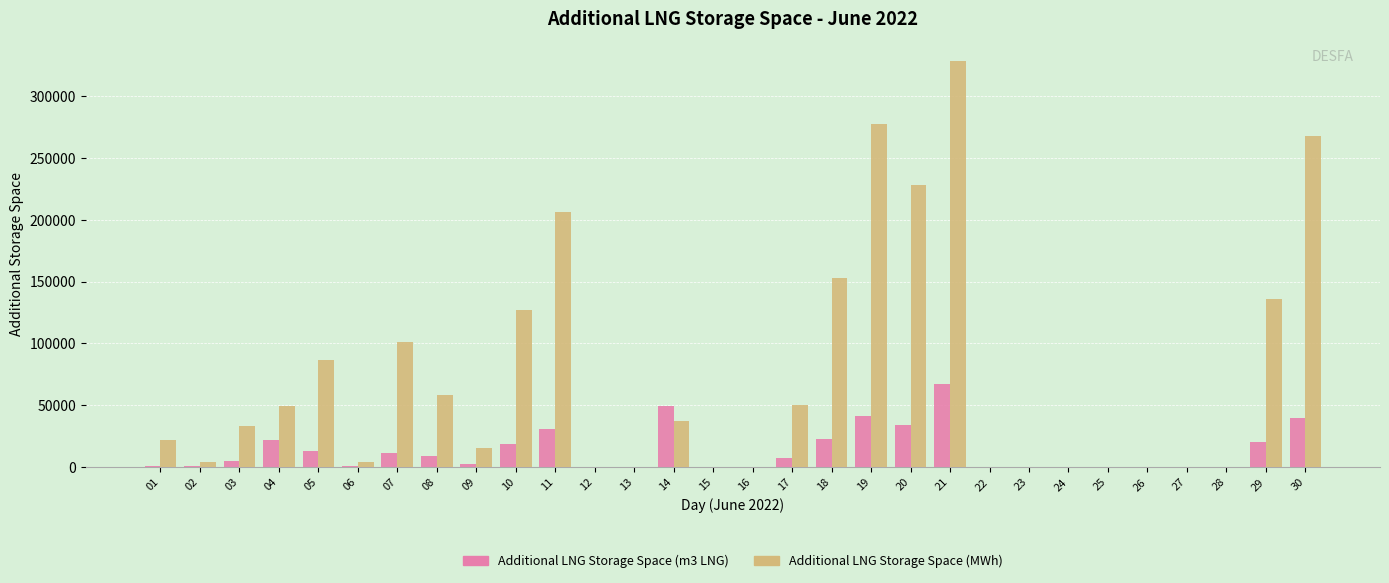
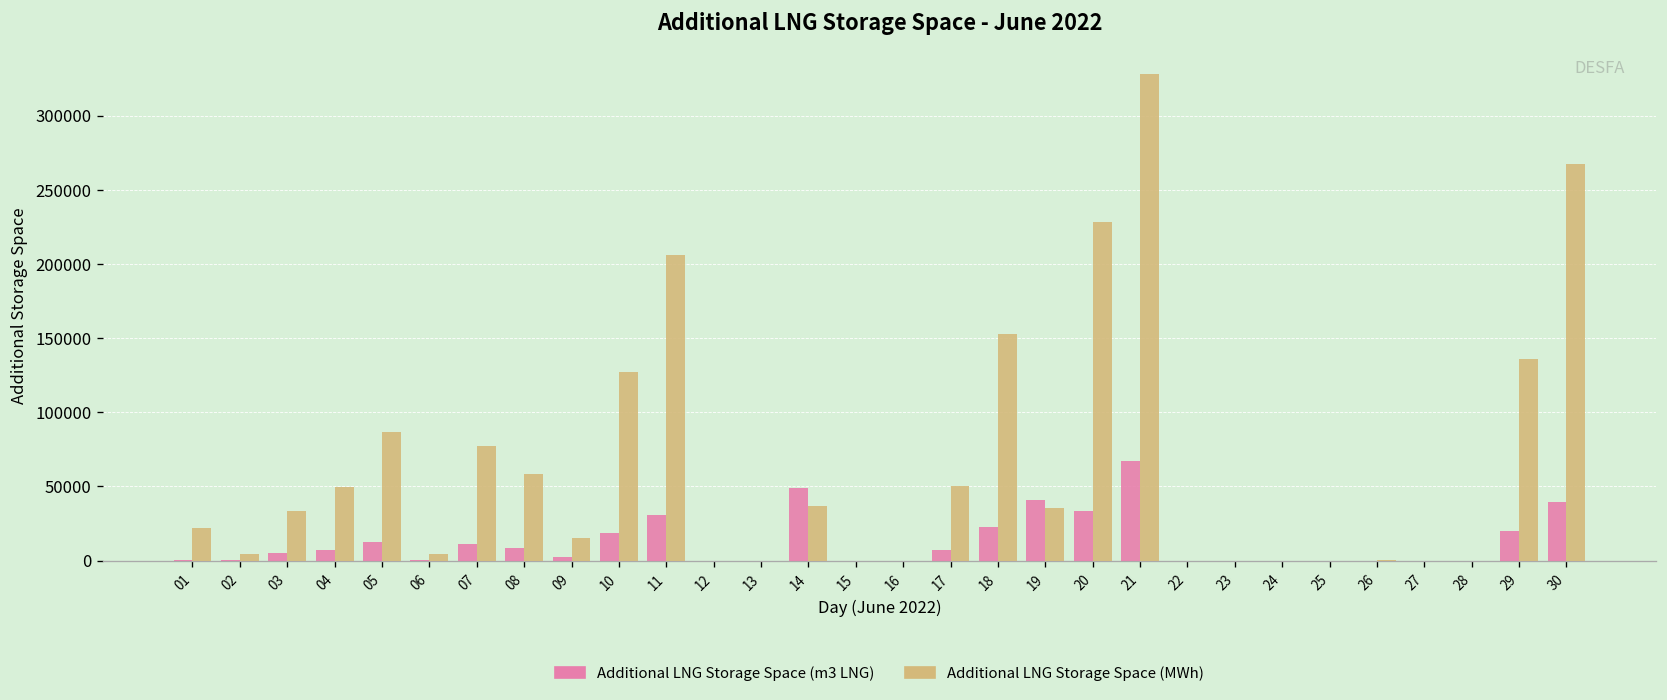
Additional LNG Storage Space (m3 LNG), 04: 22000 -> 7000
Additional LNG Storage Space (MWh), 07: 101000 -> 77000
Additional LNG Storage Space (MWh), 19: 277000 -> 35000
